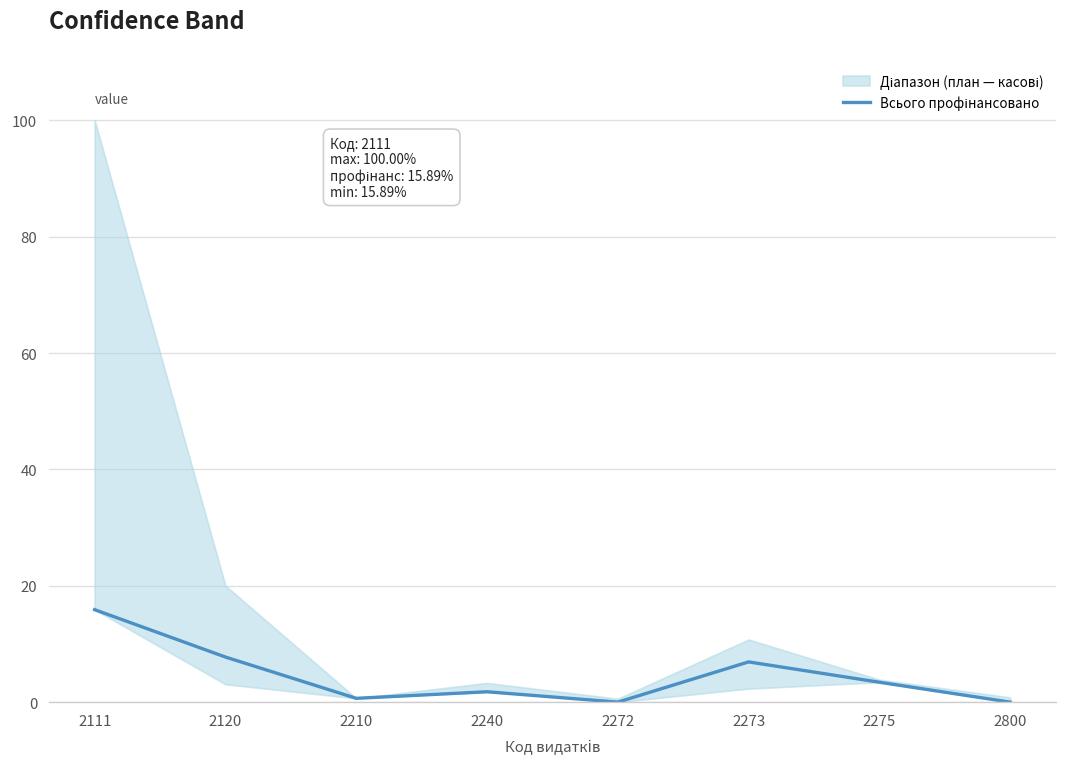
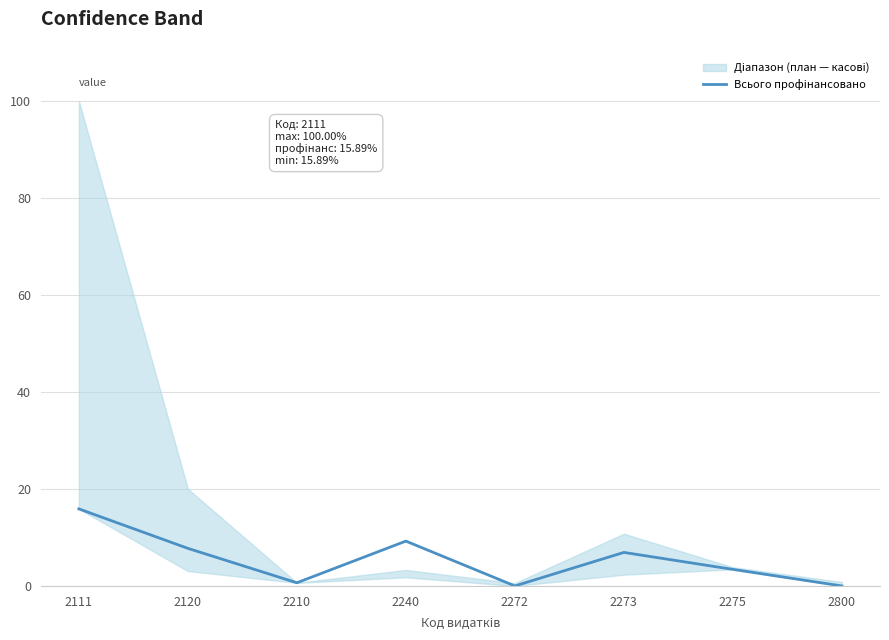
Всього профінансовано, 2240: 2 -> 9
